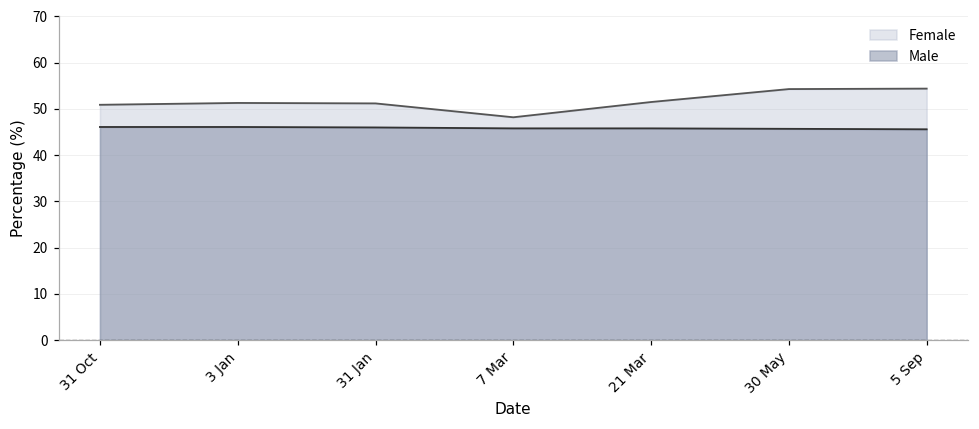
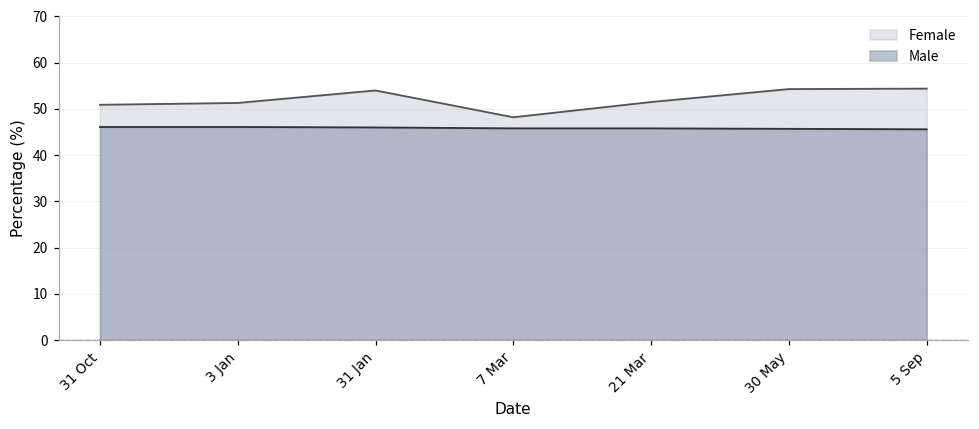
Female, 31 Jan: 51 -> 54
